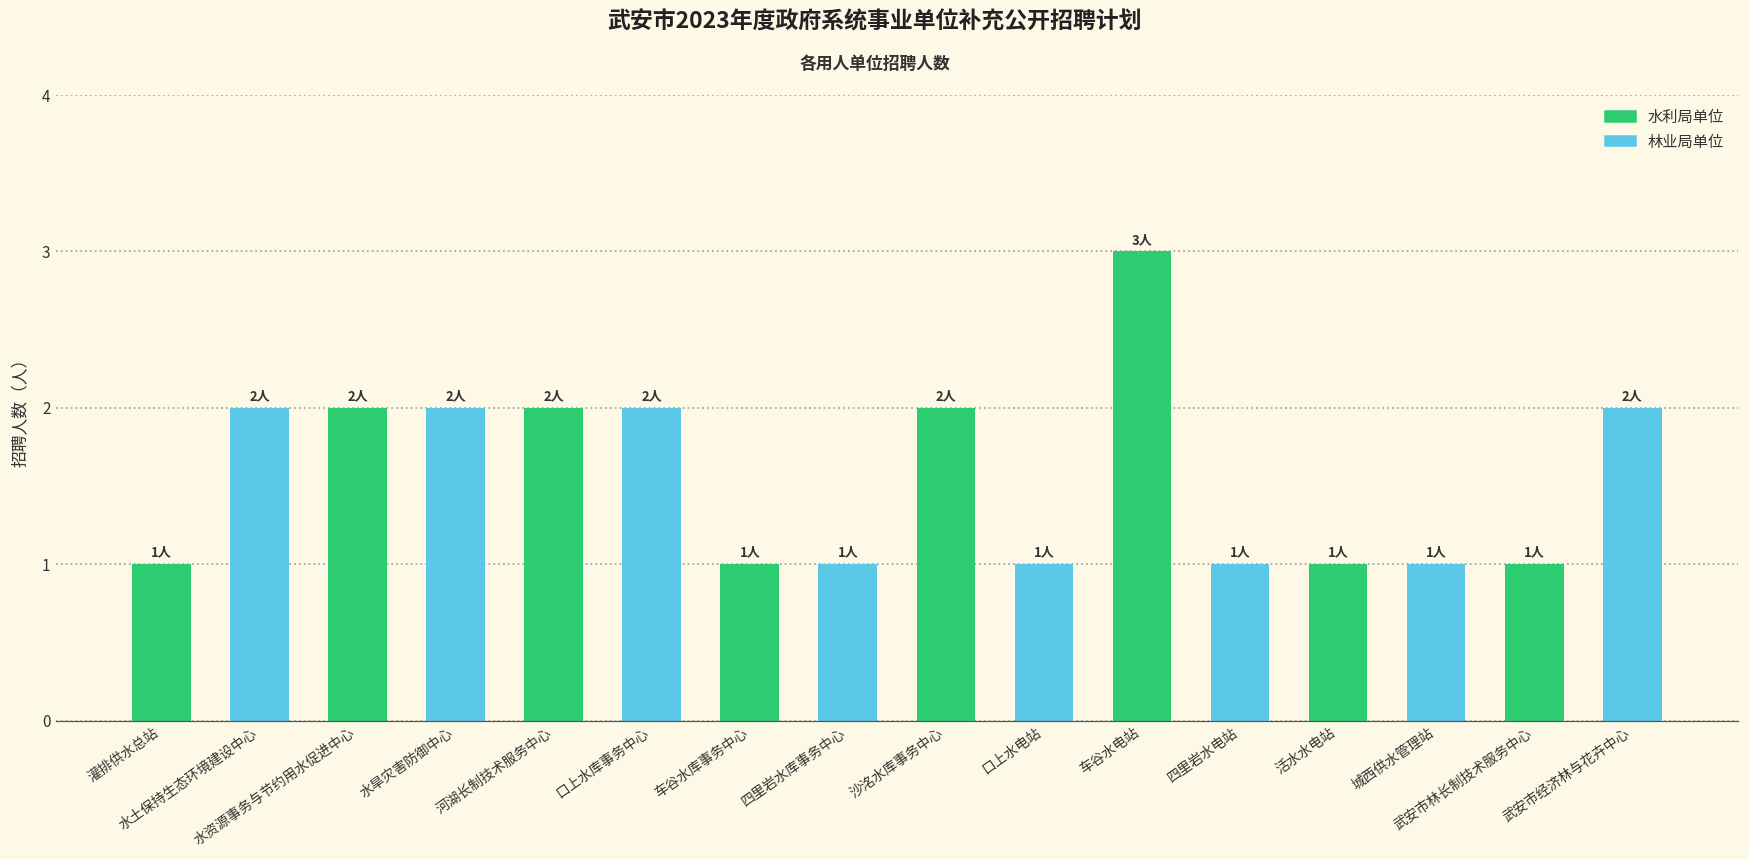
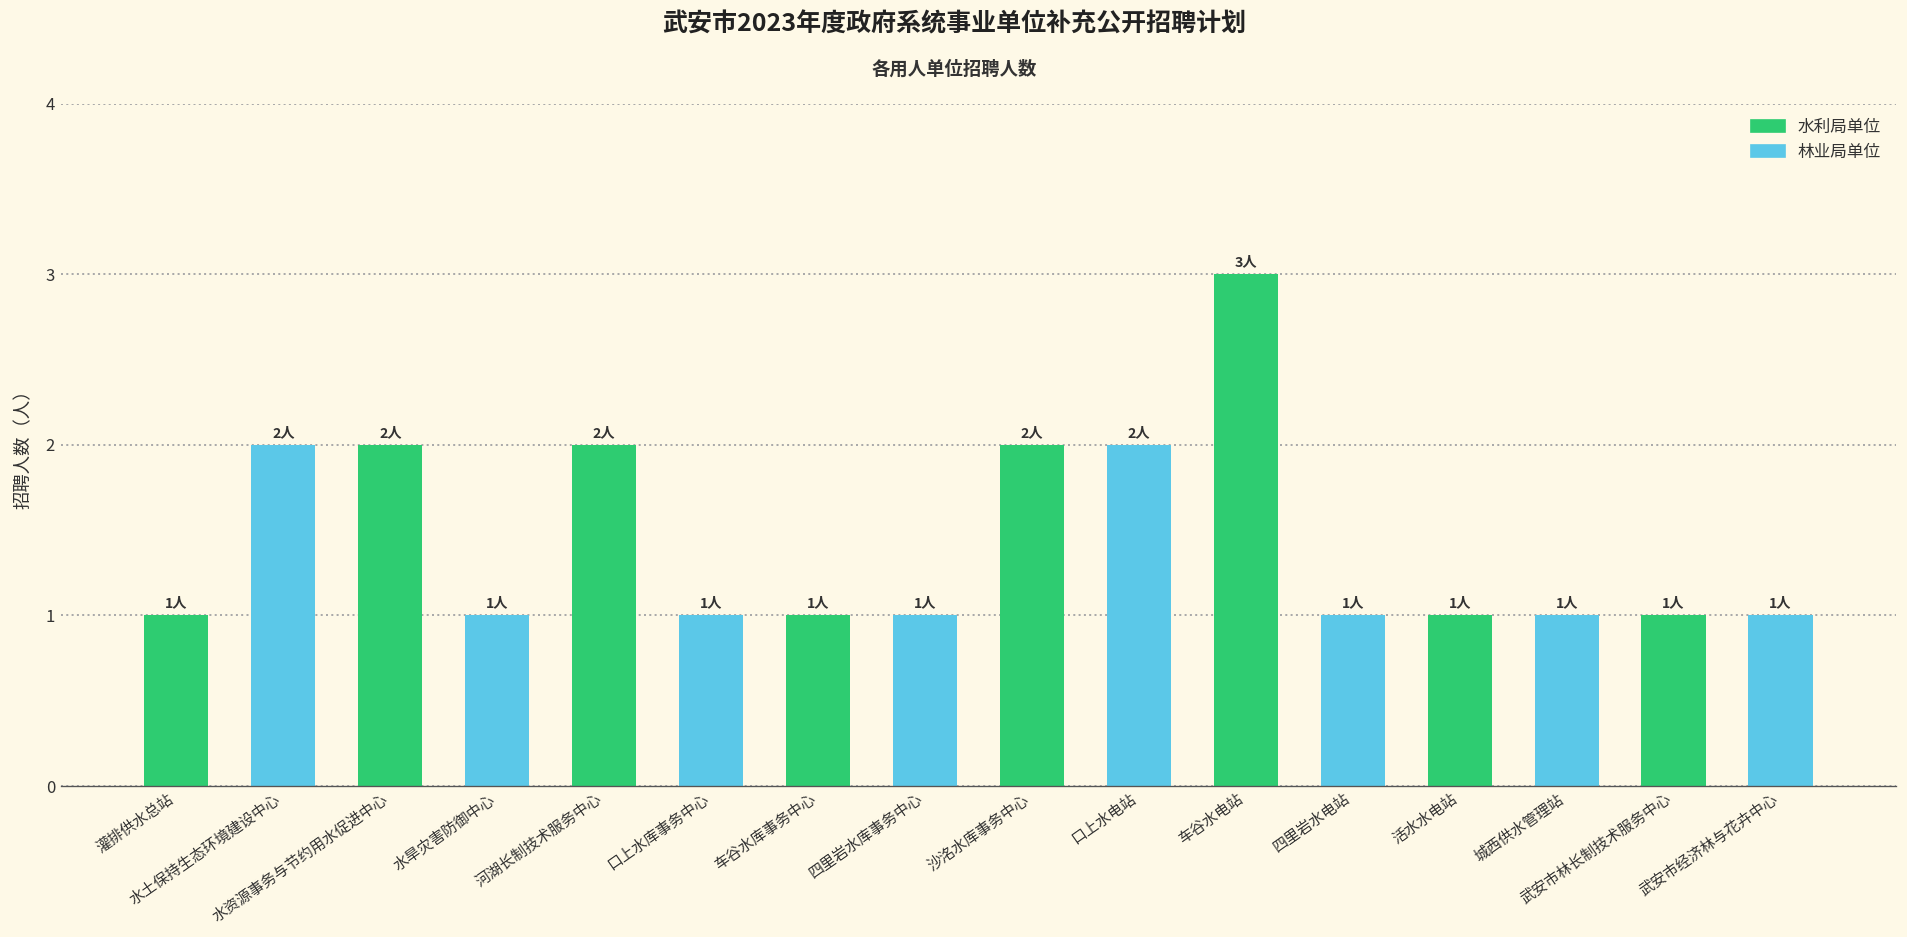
水旱灾害防御中心: 2人 -> 1人
口上水库事务中心: 2人 -> 1人
口上水电站: 1人 -> 2人
武安市经济林与花卉中心: 2人 -> 1人
